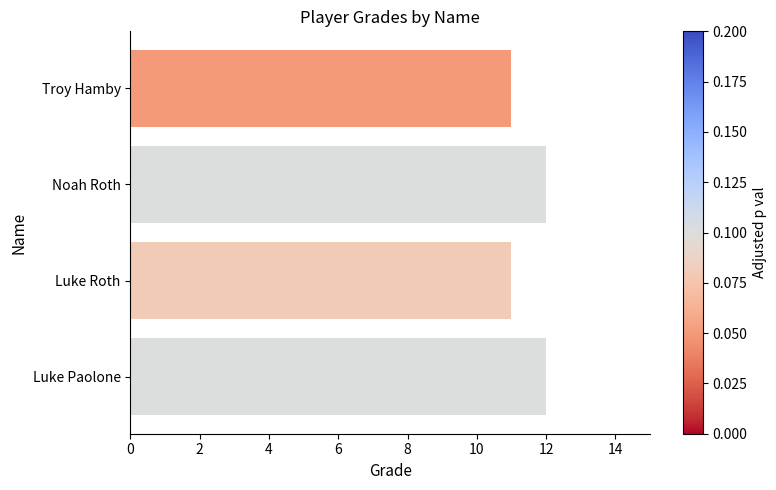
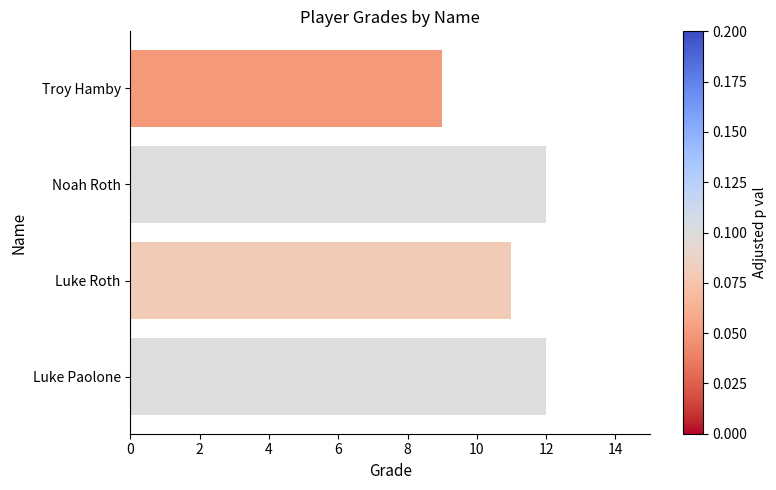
Troy Hamby: 11 -> 9
